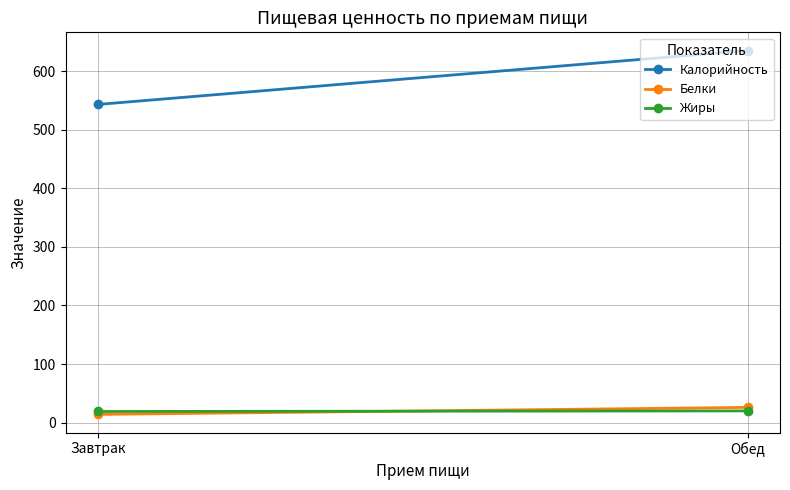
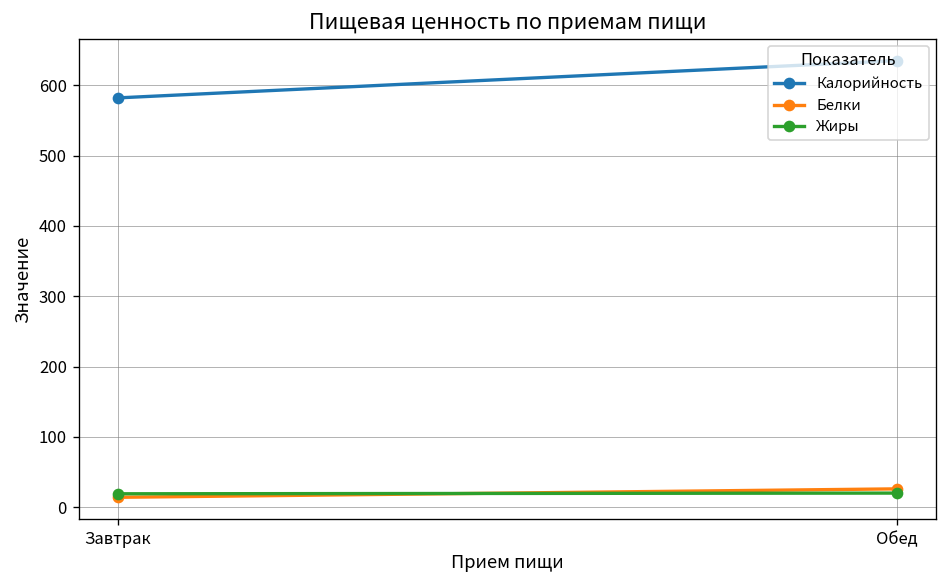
Калорийность, Завтрак: 540 -> 580
